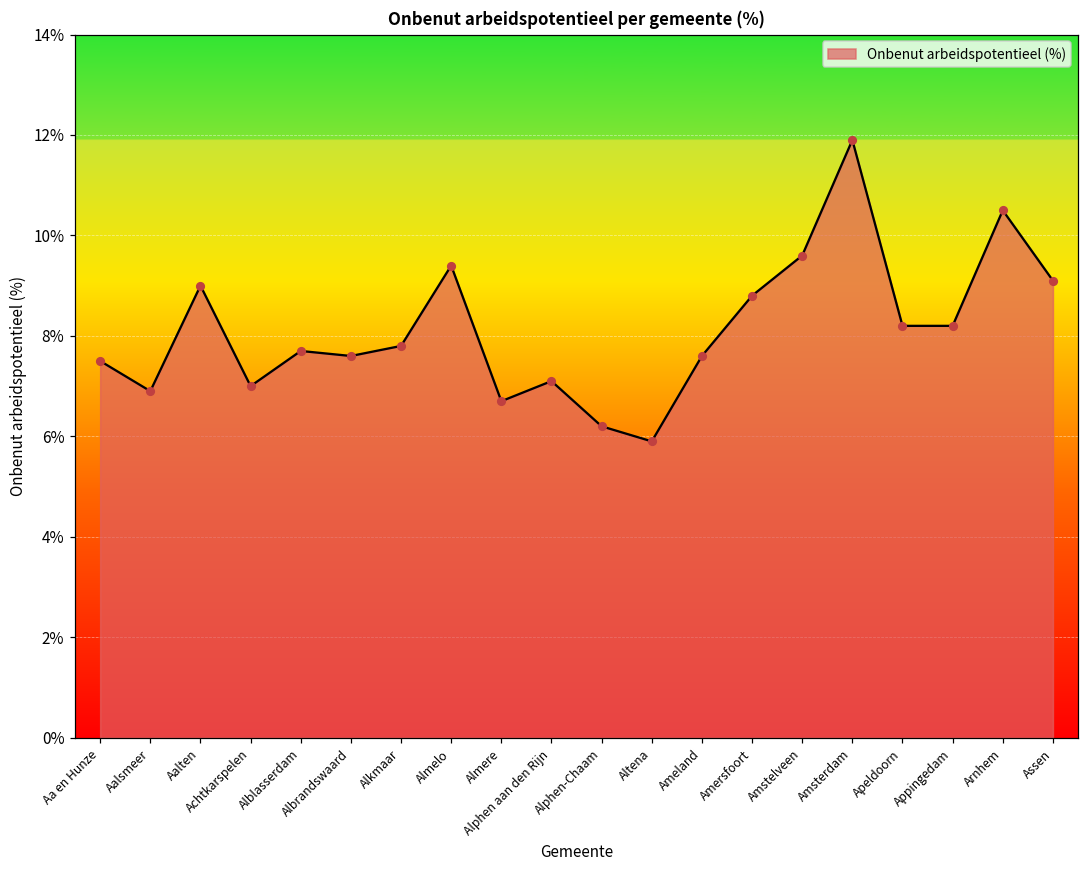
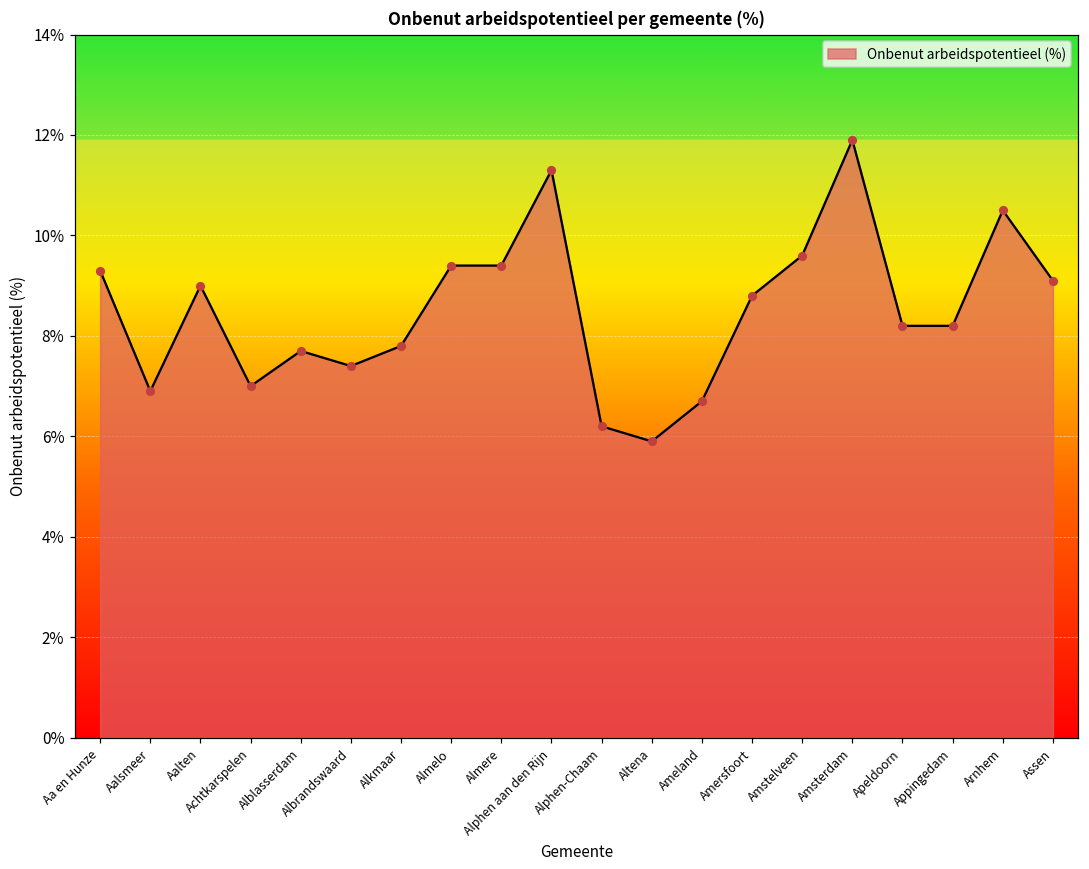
Aa en Hunze: 7.5% -> 9.3%
Albrandswaard: 7.6% -> 7.4%
Almere: 6.7% -> 9.4%
Alphen aan den Rijn: 7.1% -> 11.3%
Ameland: 7.6% -> 6.7%
